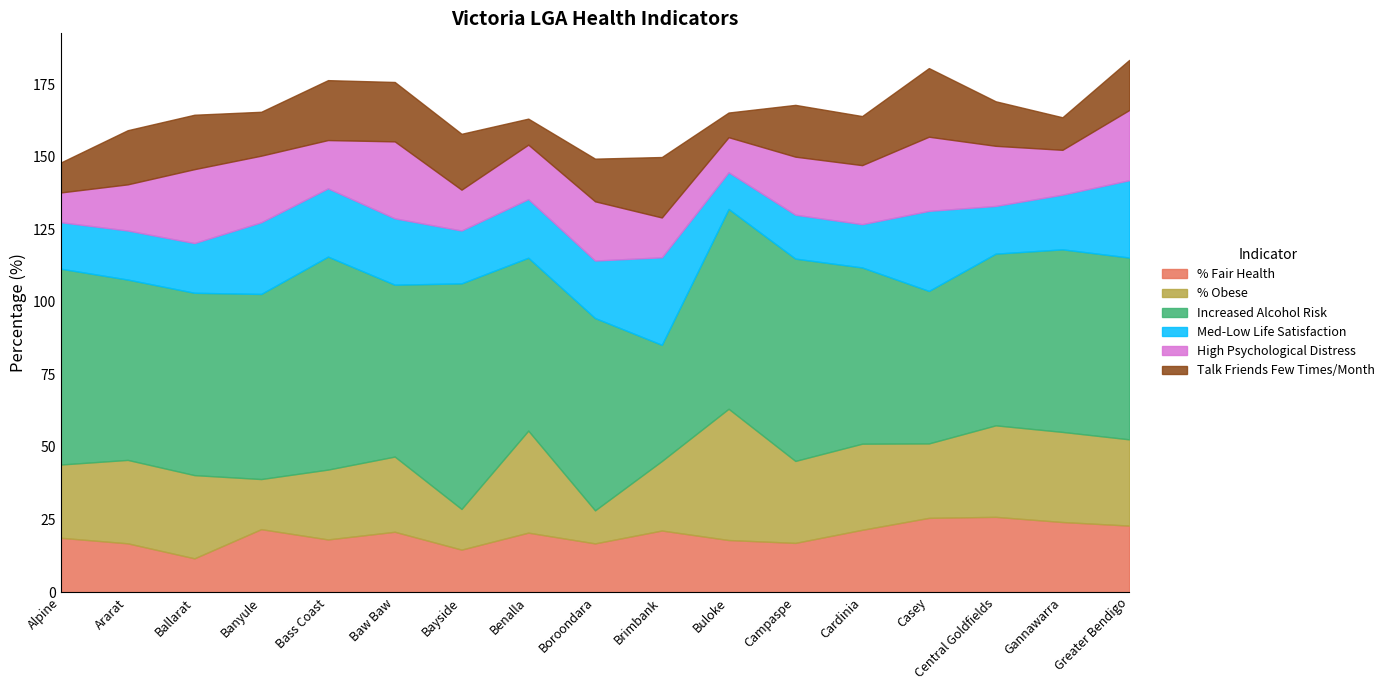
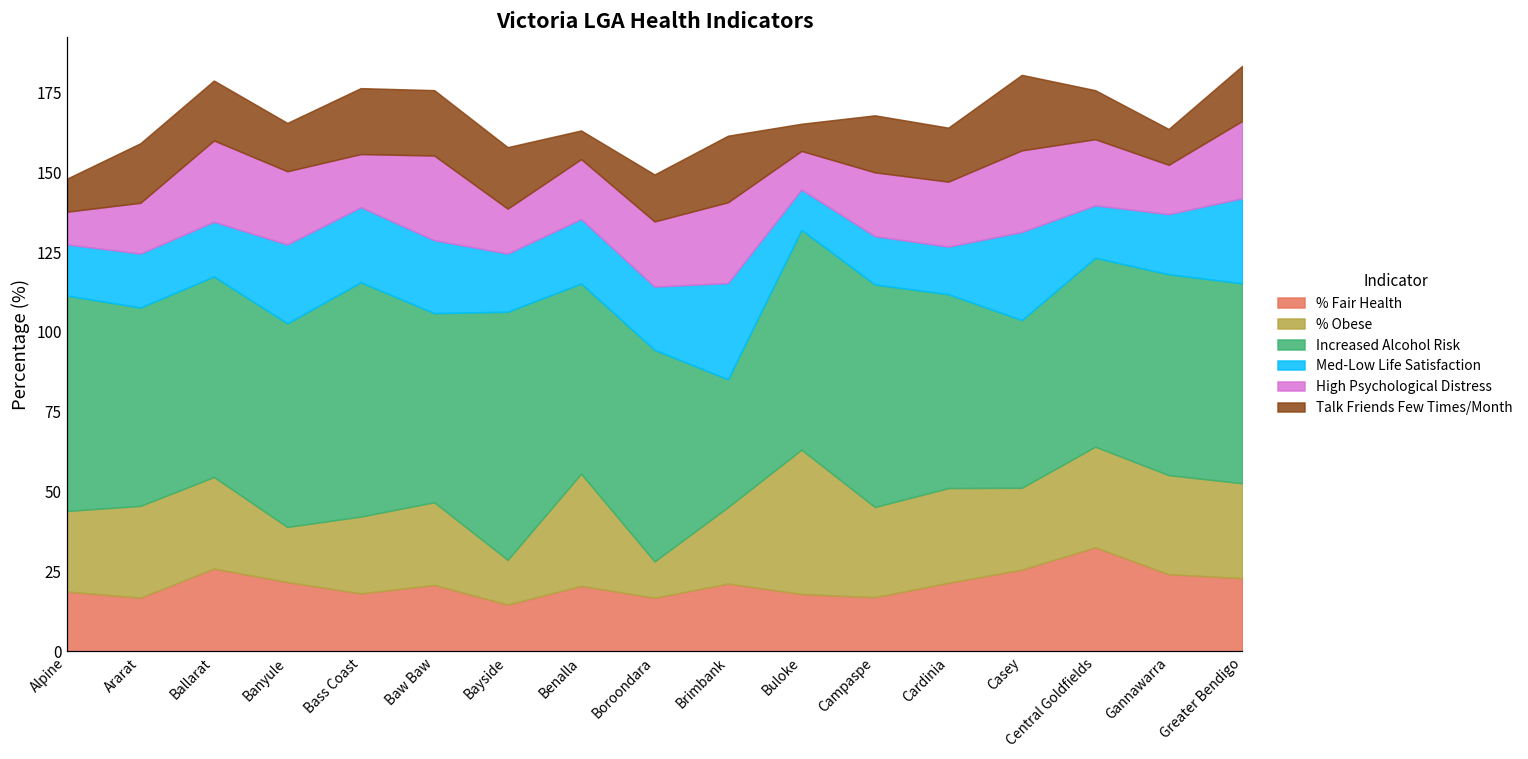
% Fair Health, Ballarat: 12 -> 26
High Psychological Distress, Brimbank: 14 -> 25
% Fair Health, Central Goldfields: 26 -> 33
